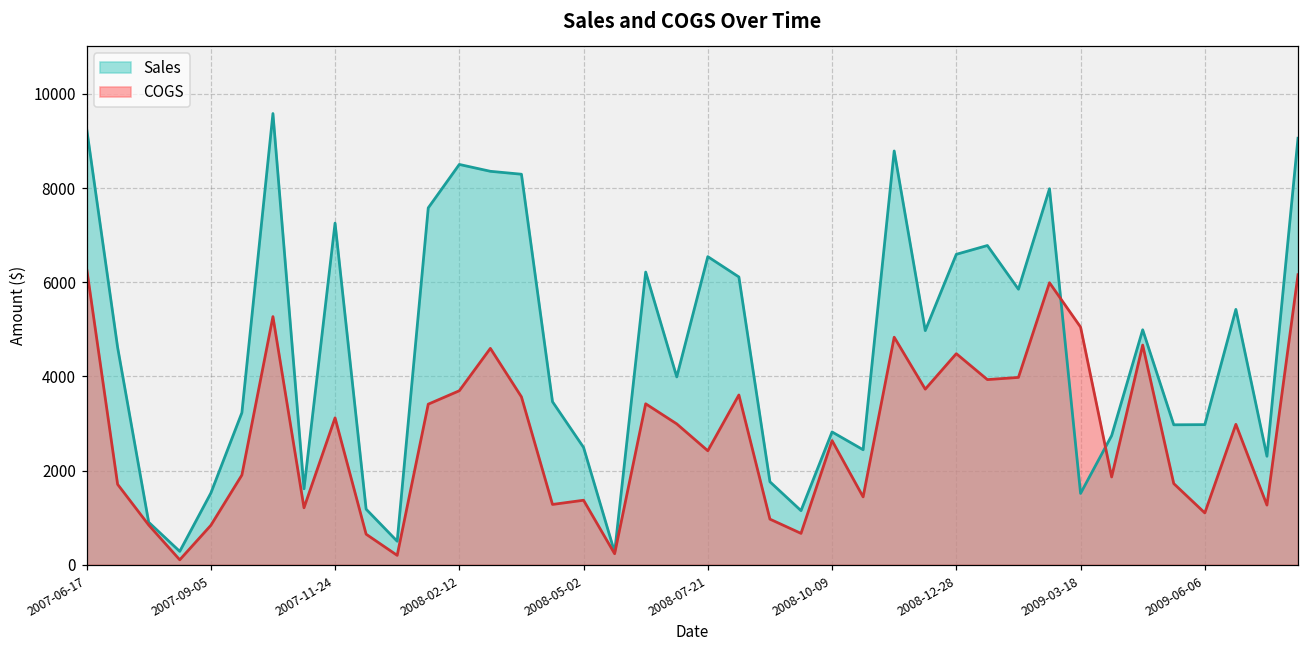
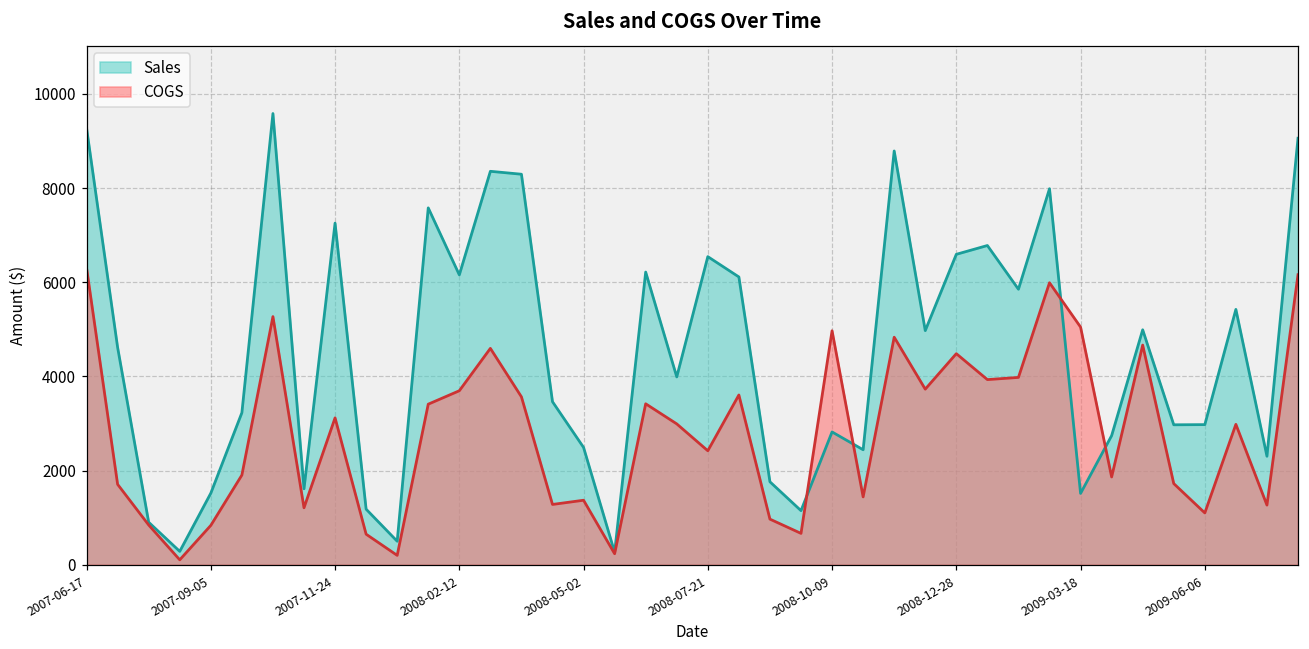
Sales, 2008-02-12: 8500 -> 6200
COGS, 2008-10-09: 2600 -> 5000
